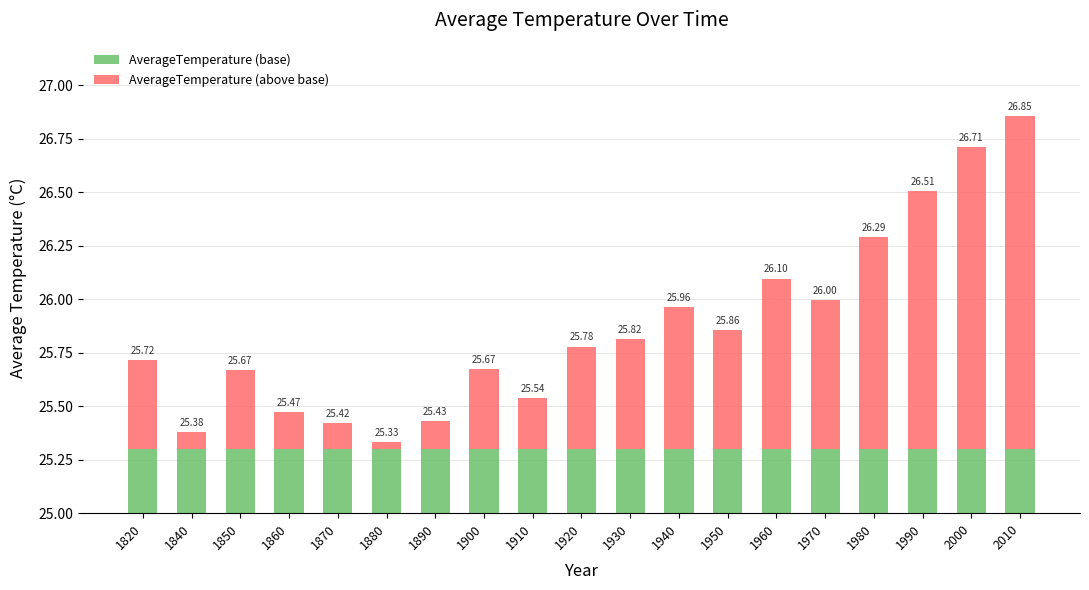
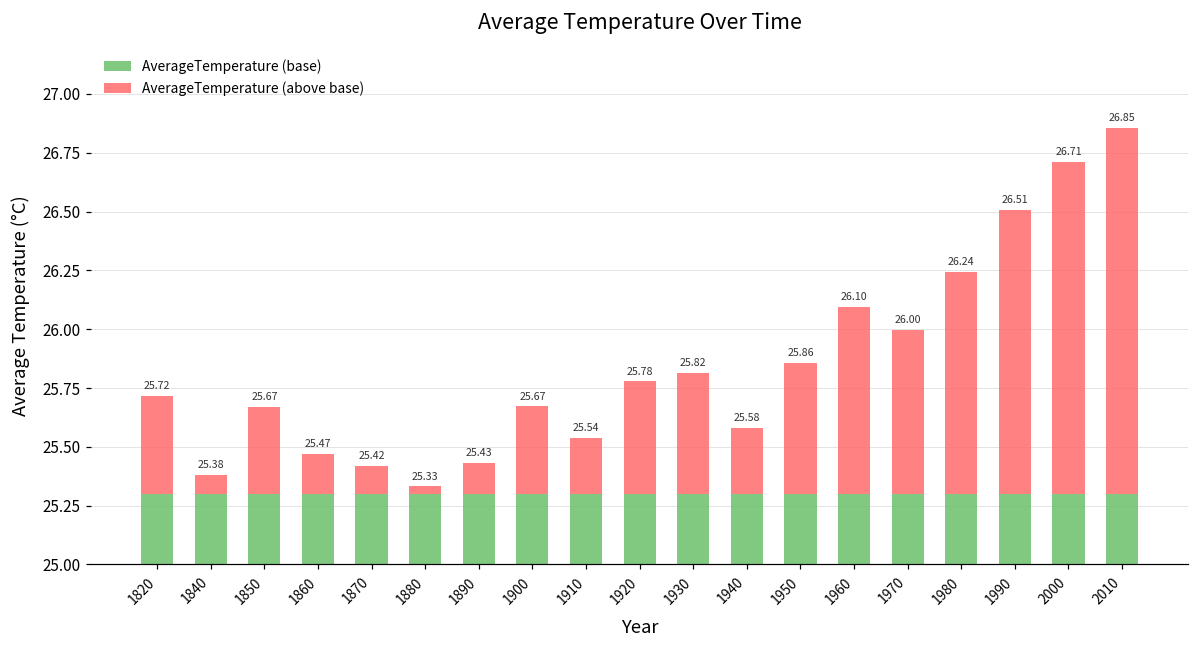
AverageTemperature (above base), 1940: 25.96 -> 25.58
AverageTemperature (above base), 1980: 26.29 -> 26.24
